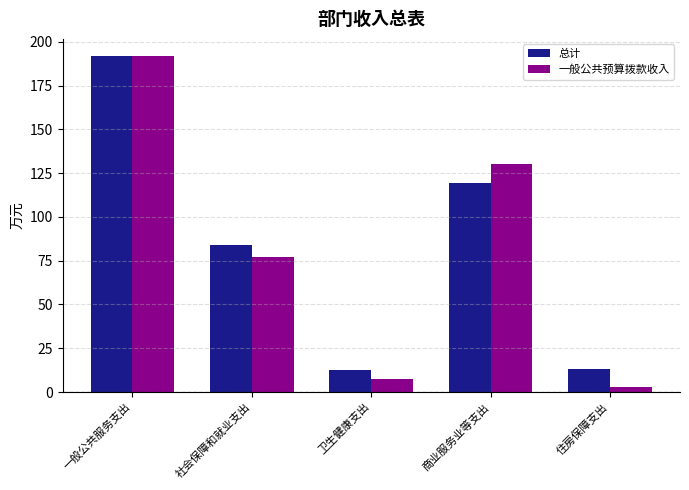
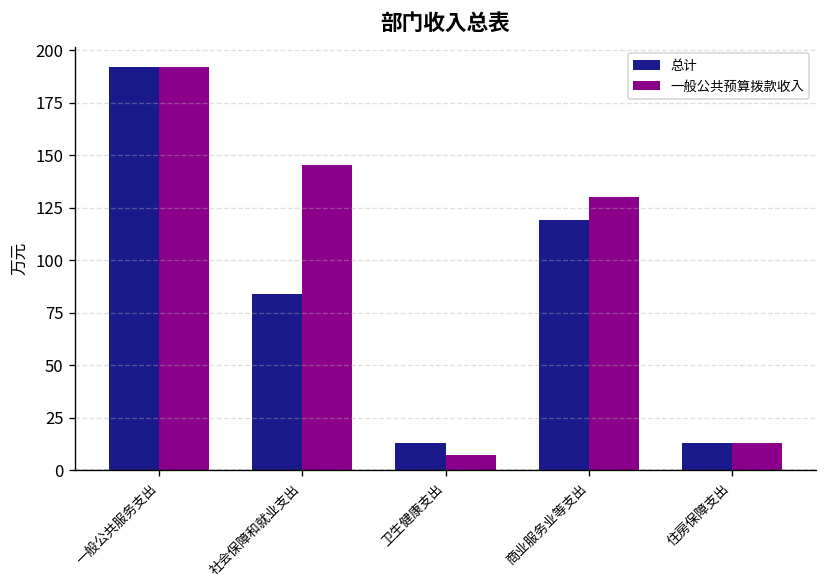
一般公共预算拨款收入, 社会保障和就业支出: 77 -> 146
一般公共预算拨款收入, 住房保障支出: 3 -> 13
